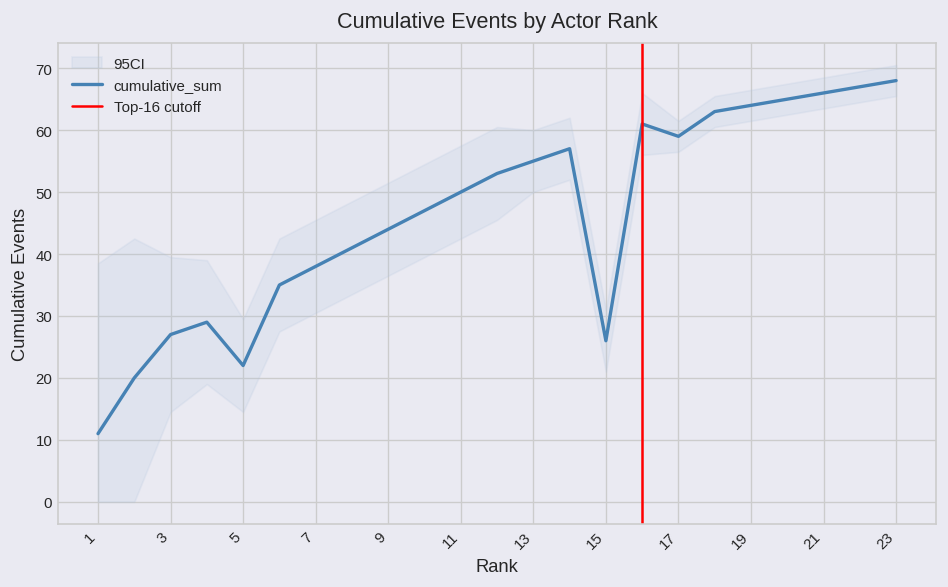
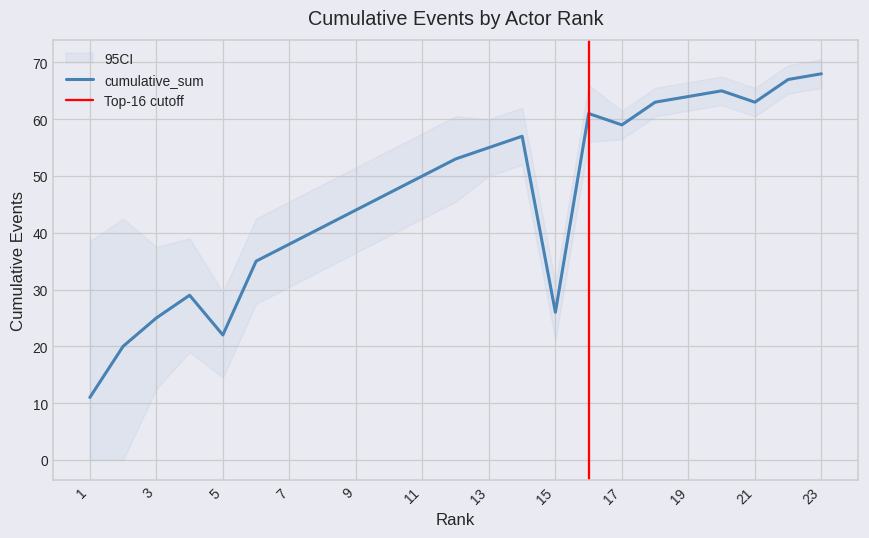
cumulative_sum, 3: 27 -> 25
cumulative_sum, 21: 66 -> 63
